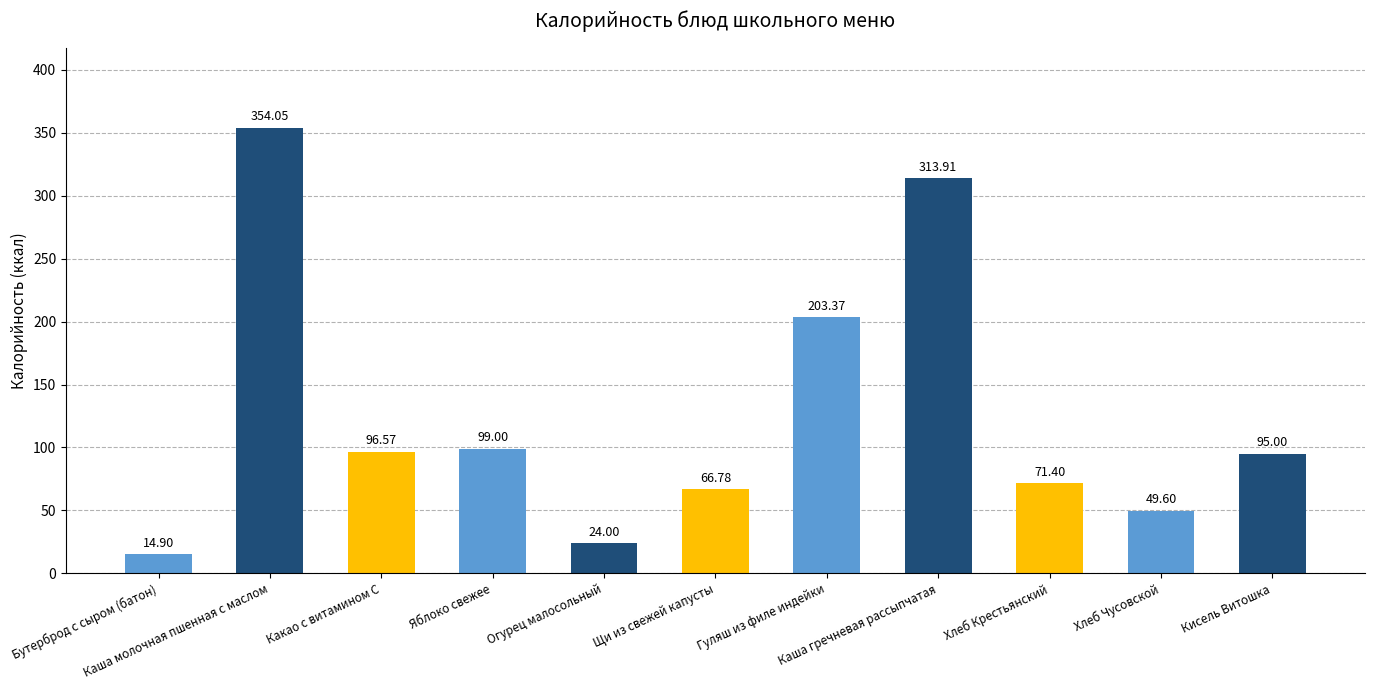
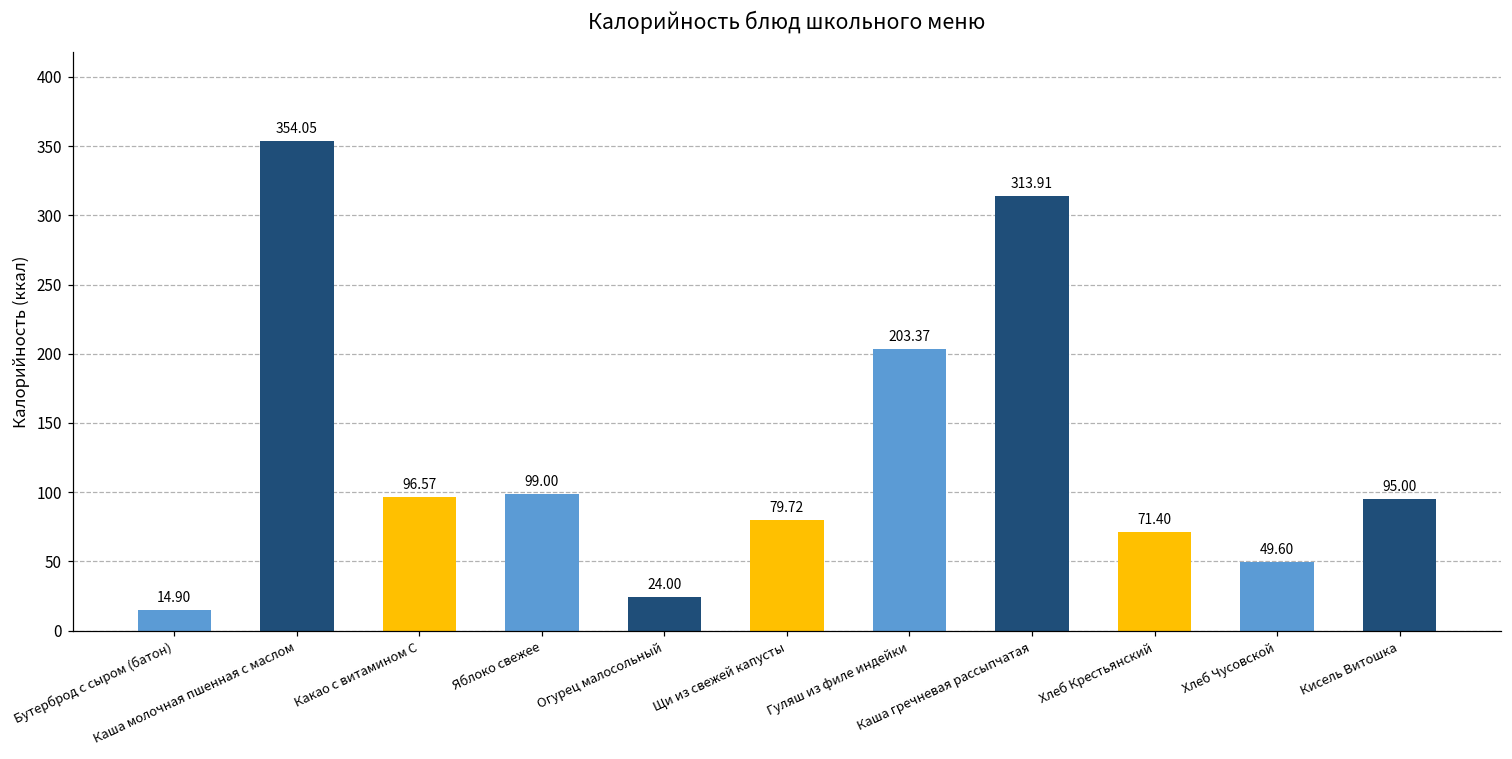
Щи из свежей капусты: 66.78 -> 79.72
